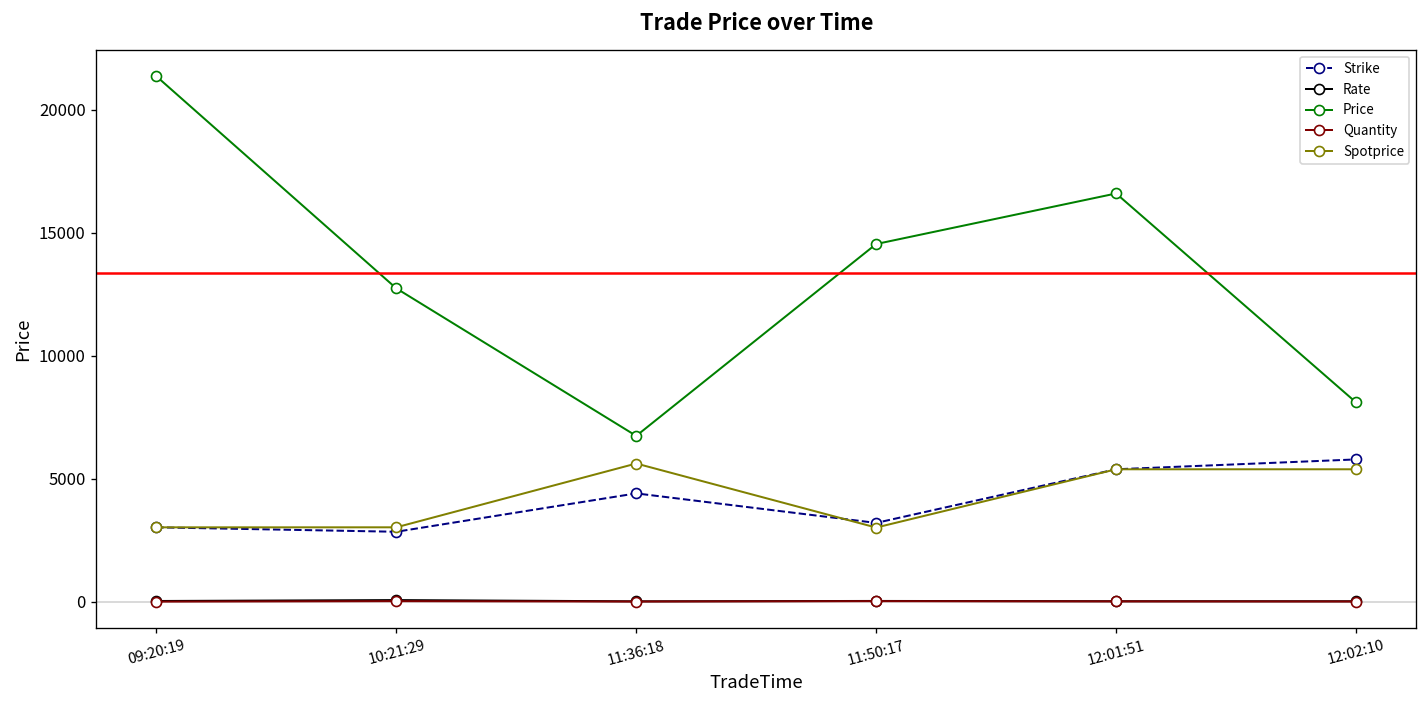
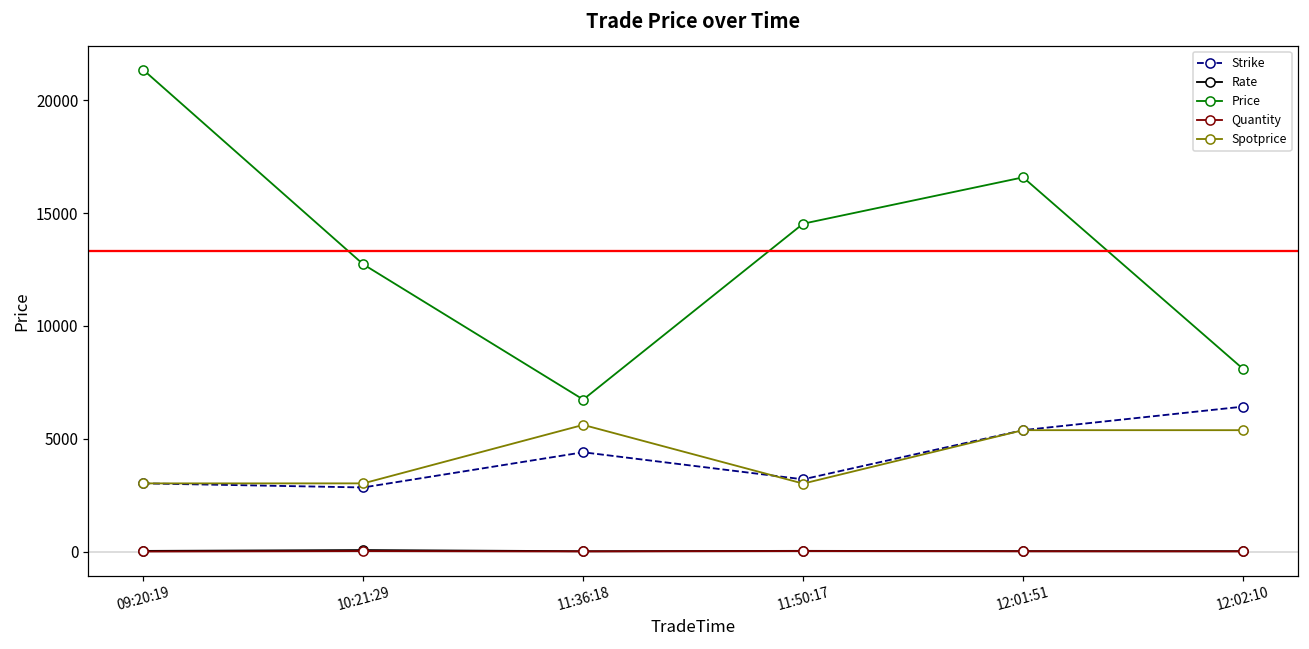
Strike, 12:02:10: 5800 -> 6400
